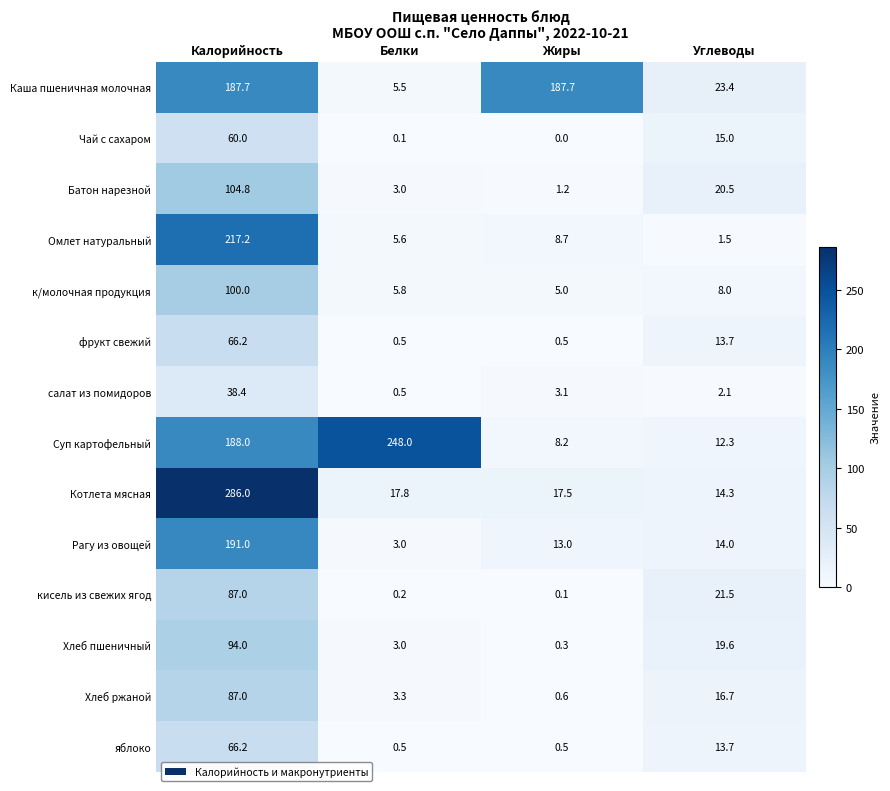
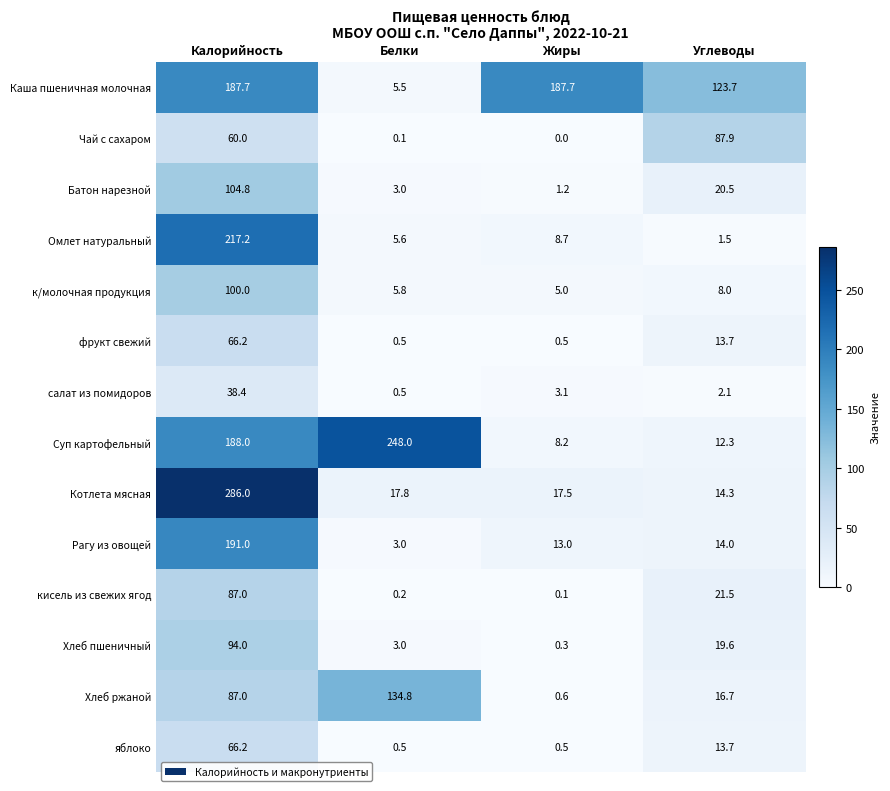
Каша пшеничная молочная, Углеводы: 23.4 -> 123.7
Чай с сахаром, Углеводы: 15.0 -> 87.9
Хлеб ржаной, Белки: 3.3 -> 134.8
